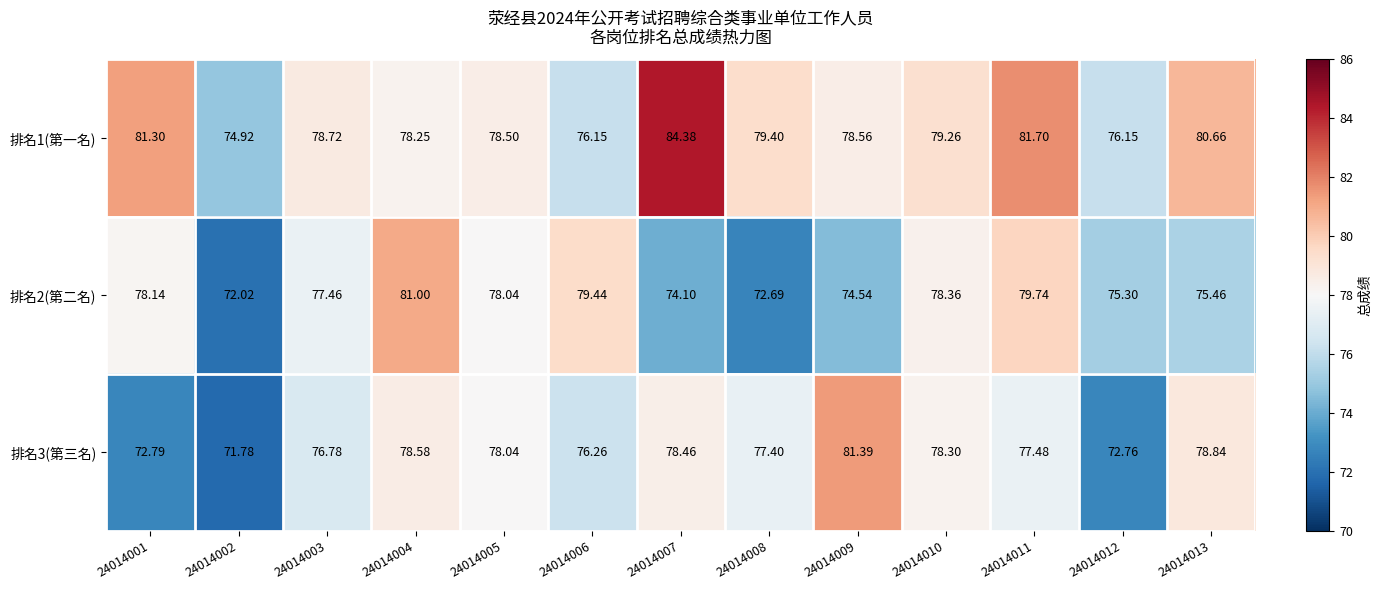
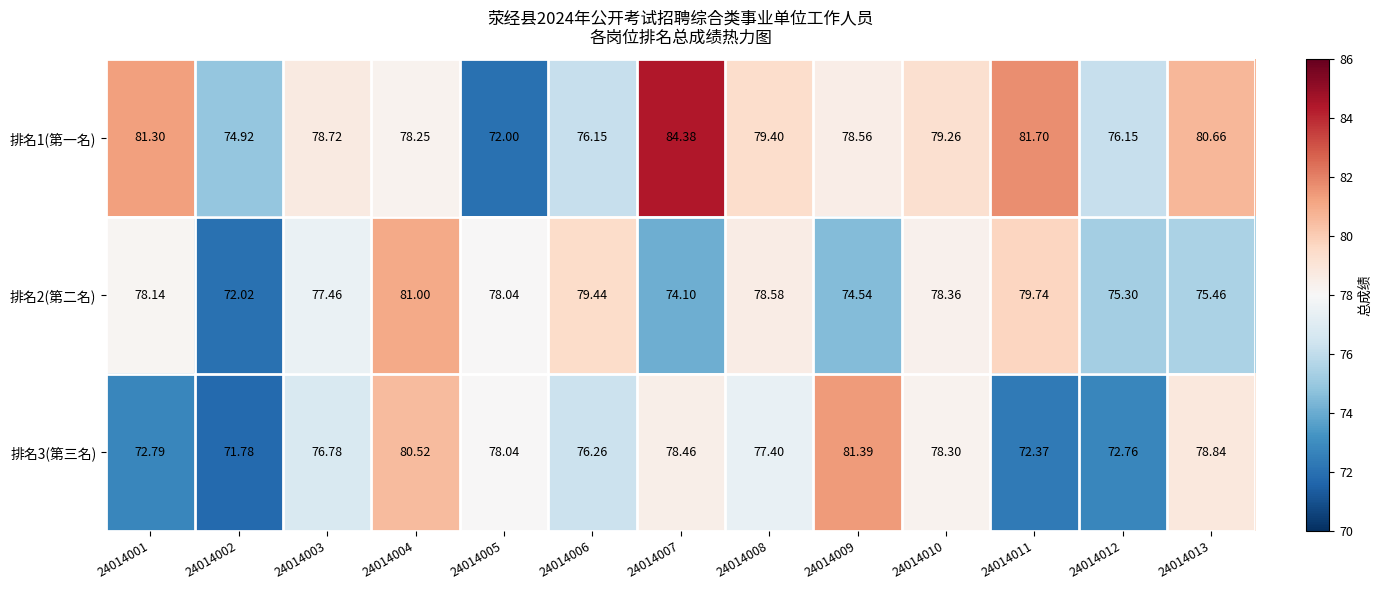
排名1(第一名), 24014005: 78.50 -> 72.00
排名2(第二名), 24014008: 72.69 -> 78.58
排名3(第三名), 24014004: 78.58 -> 80.52
排名3(第三名), 24014011: 77.48 -> 72.37
